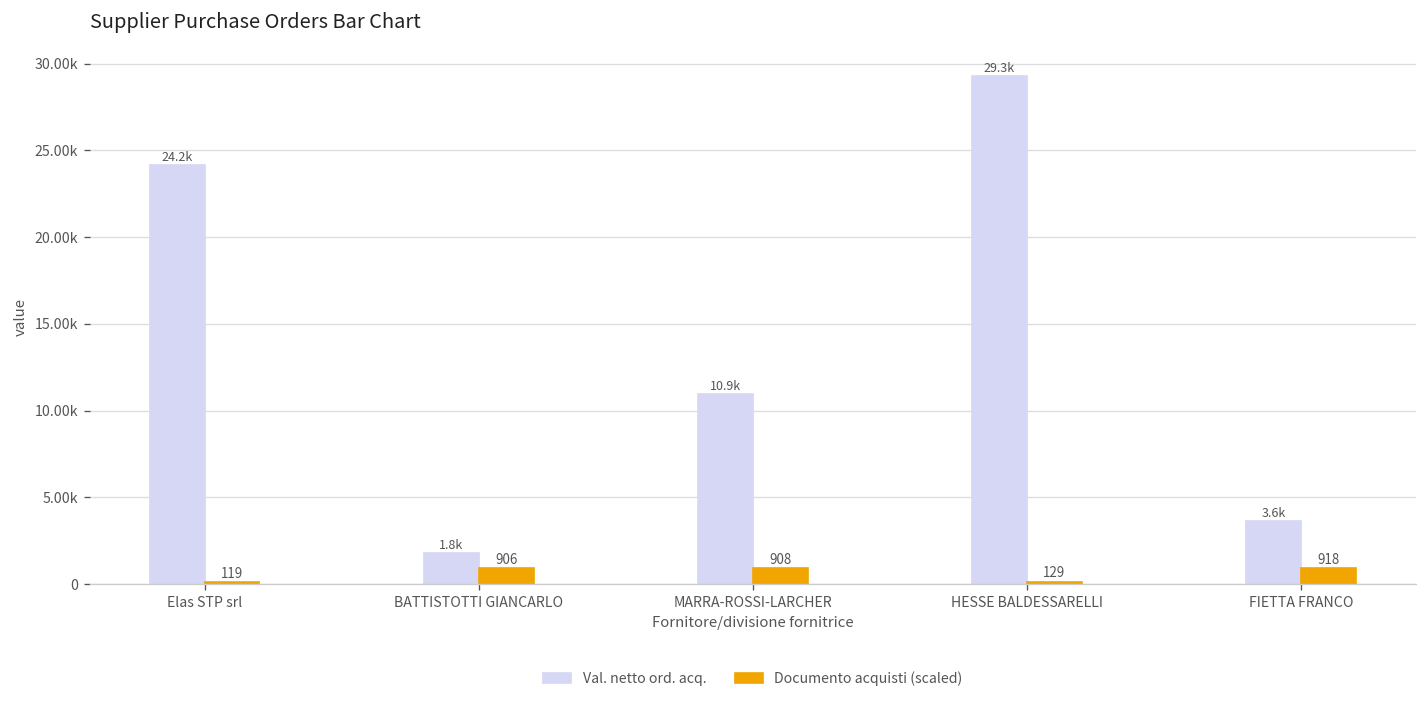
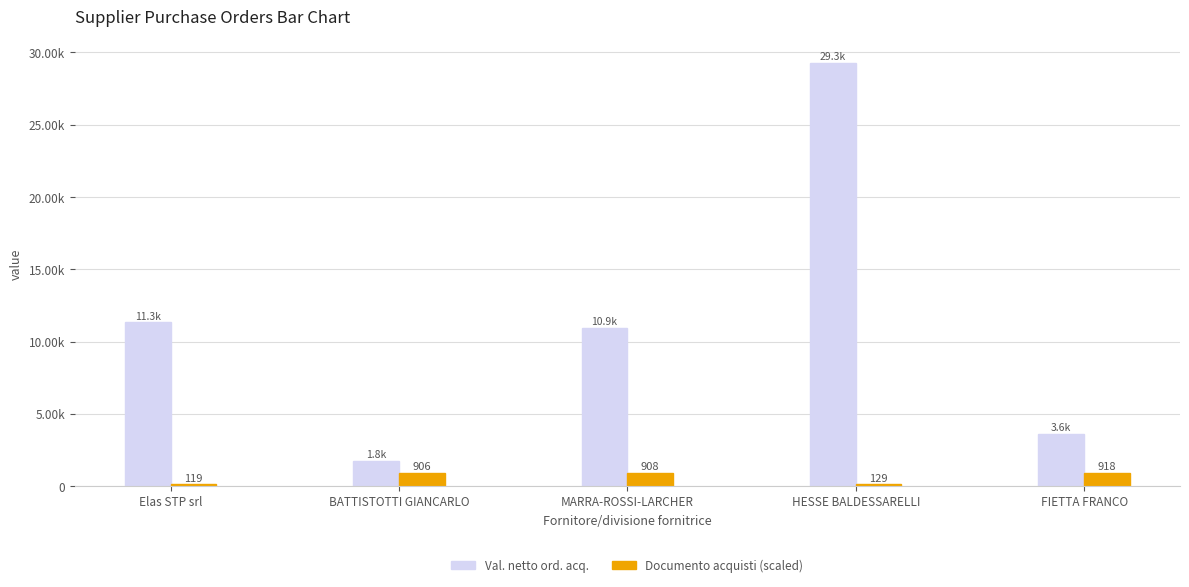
Val. netto ord. acq., Elas STP srl: 24.2k -> 11.3k
